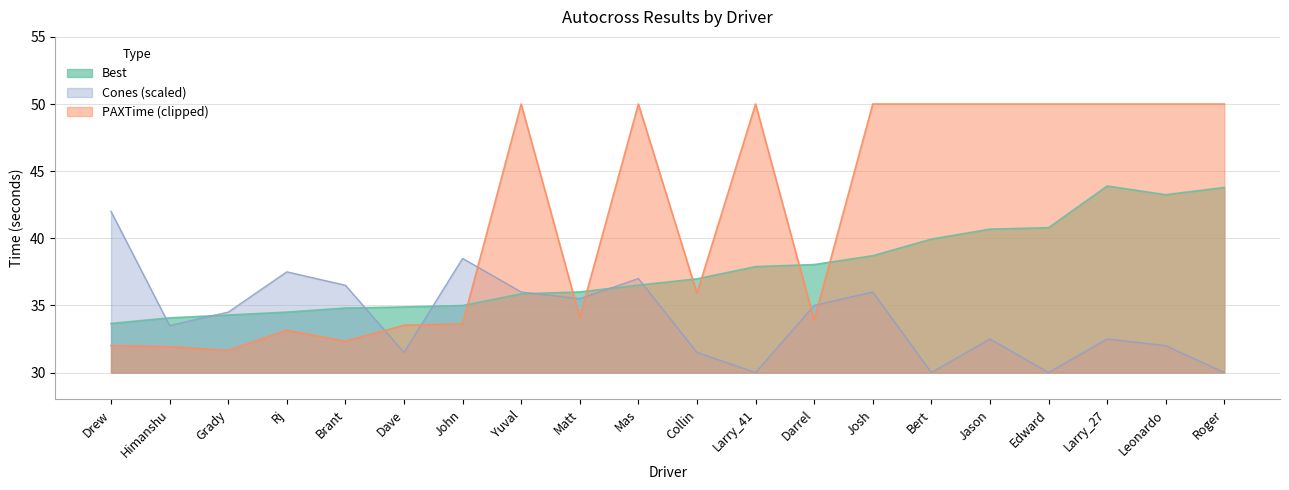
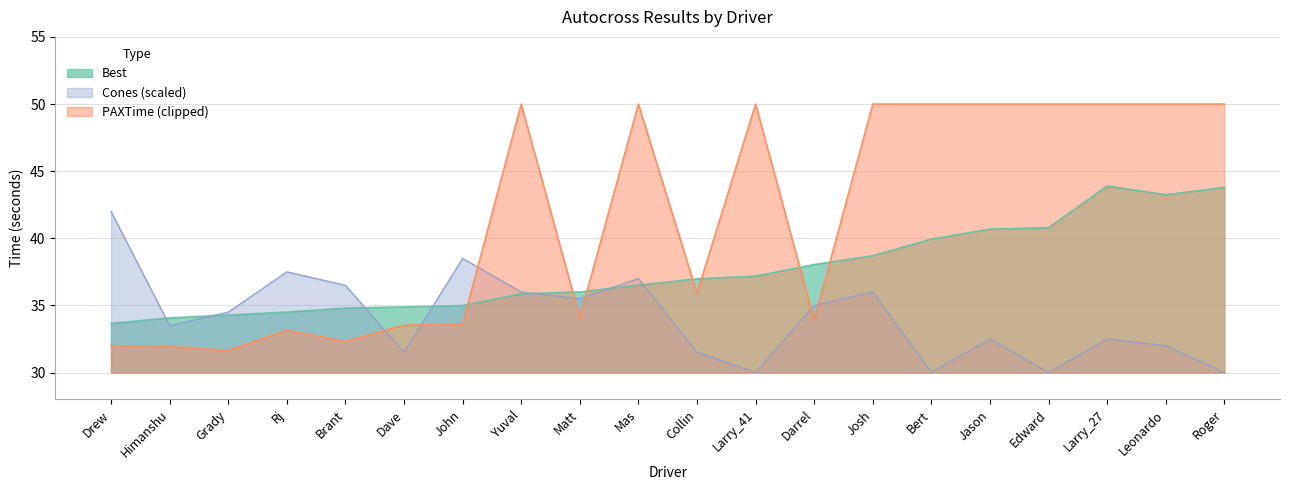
Best, Larry_41: 37.9 -> 37.2
